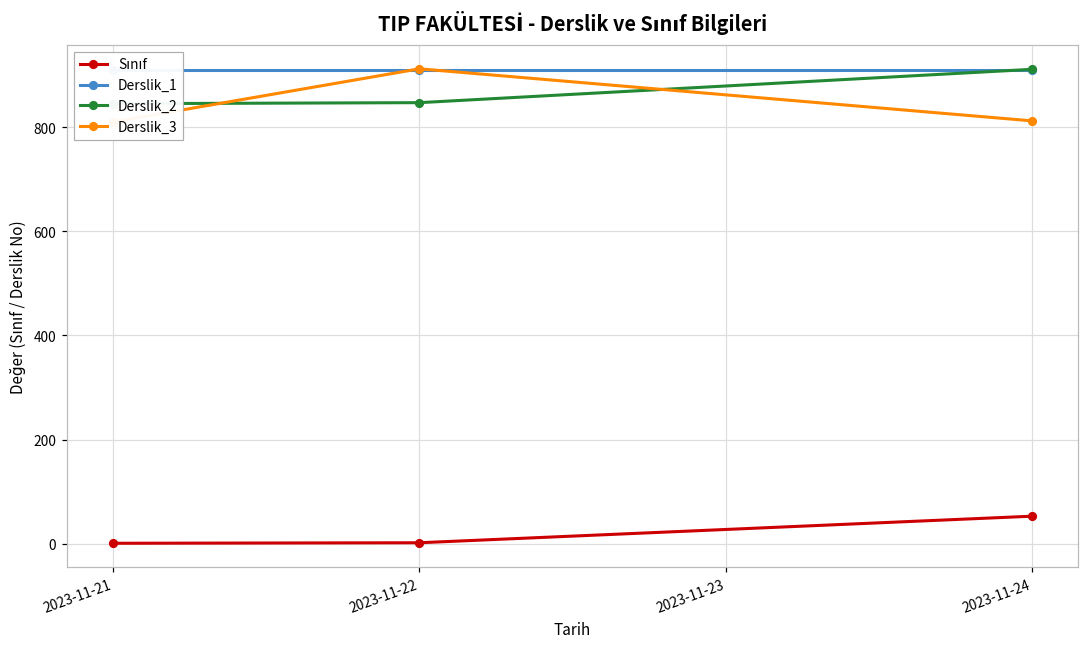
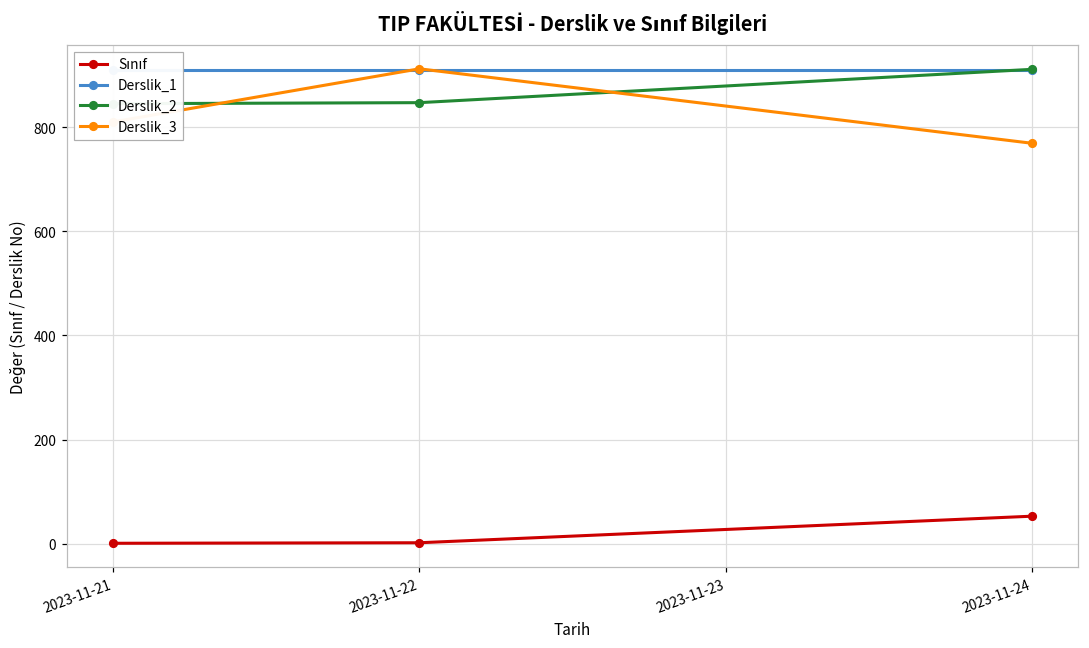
Derslik_3, 2023-11-24: 810 -> 770
